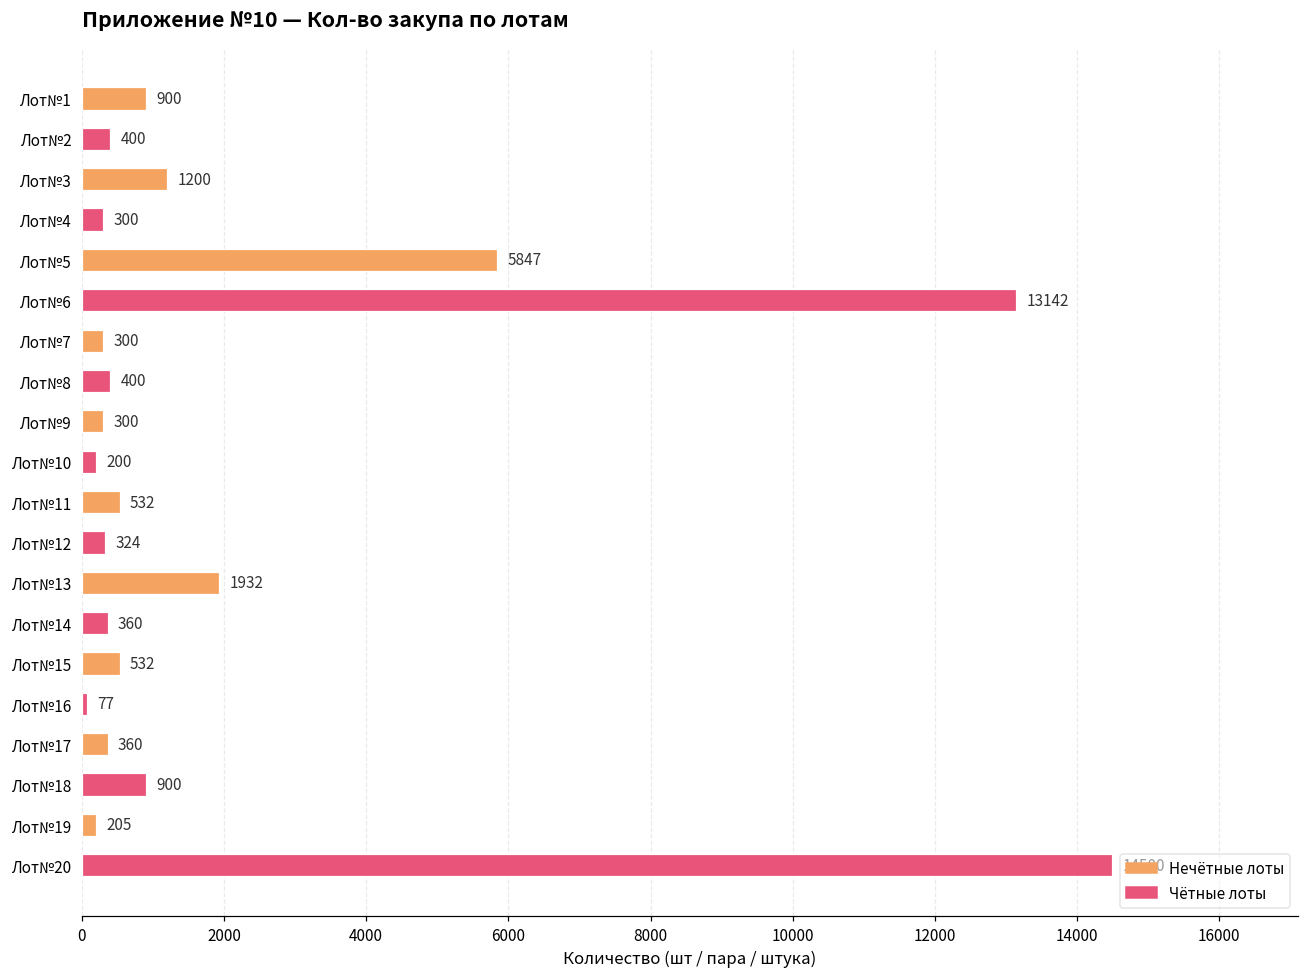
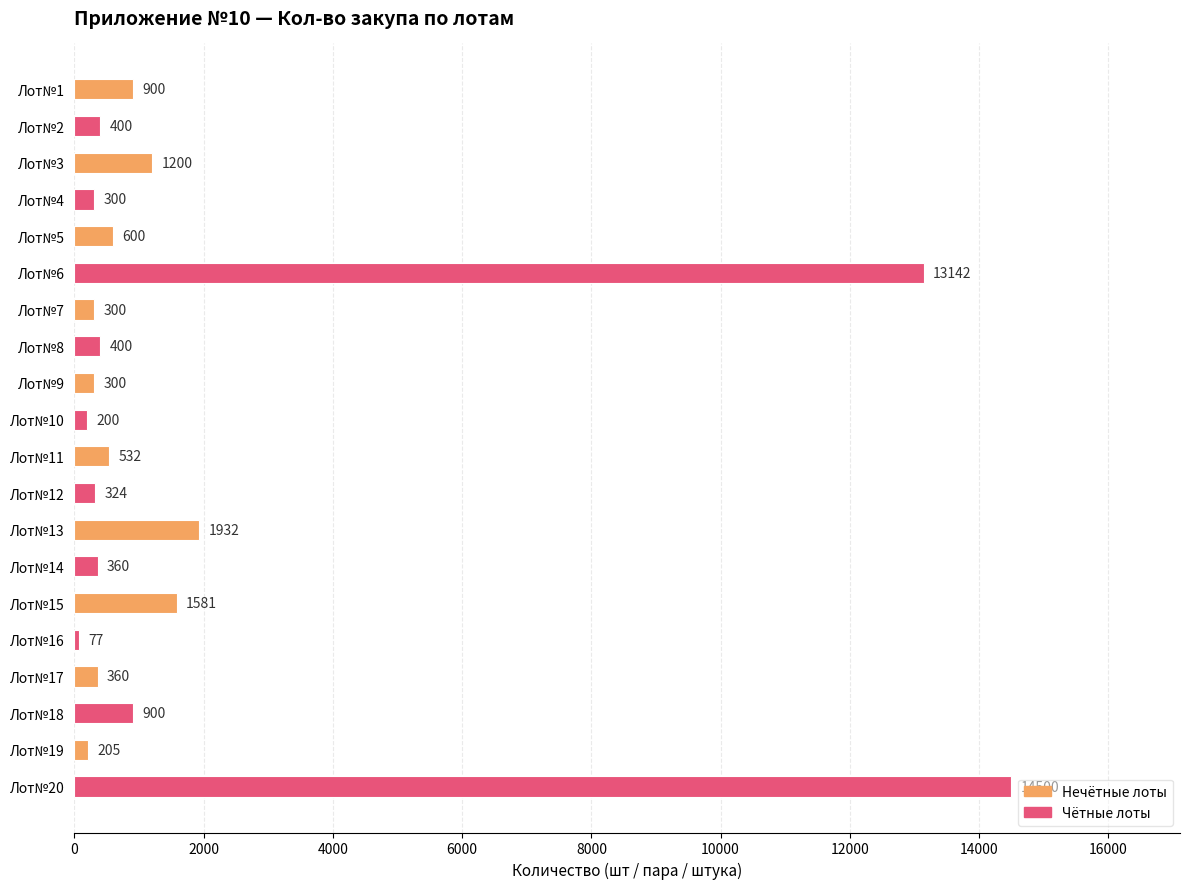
Лот№5: 5847 -> 600
Лот№15: 532 -> 1581
